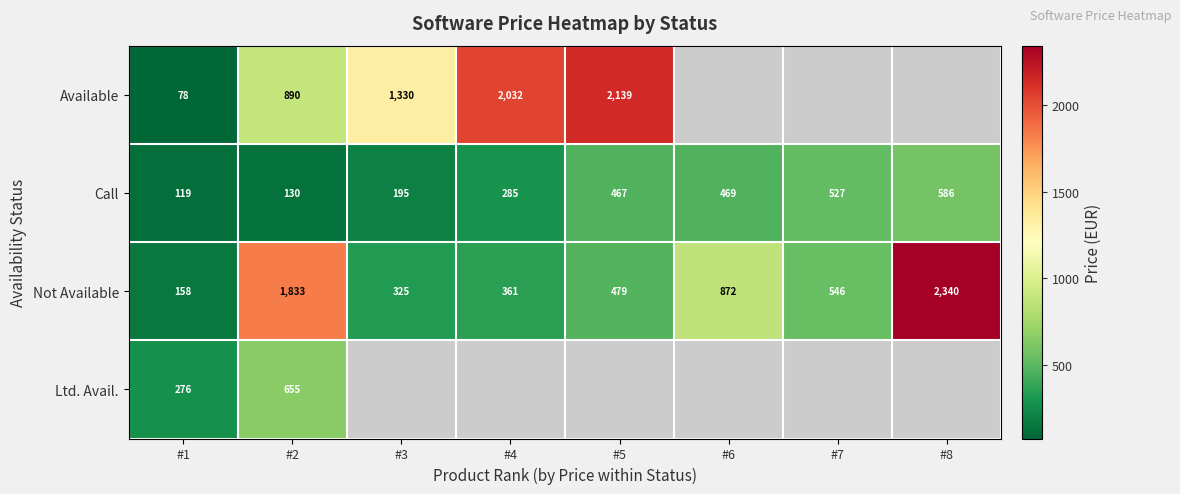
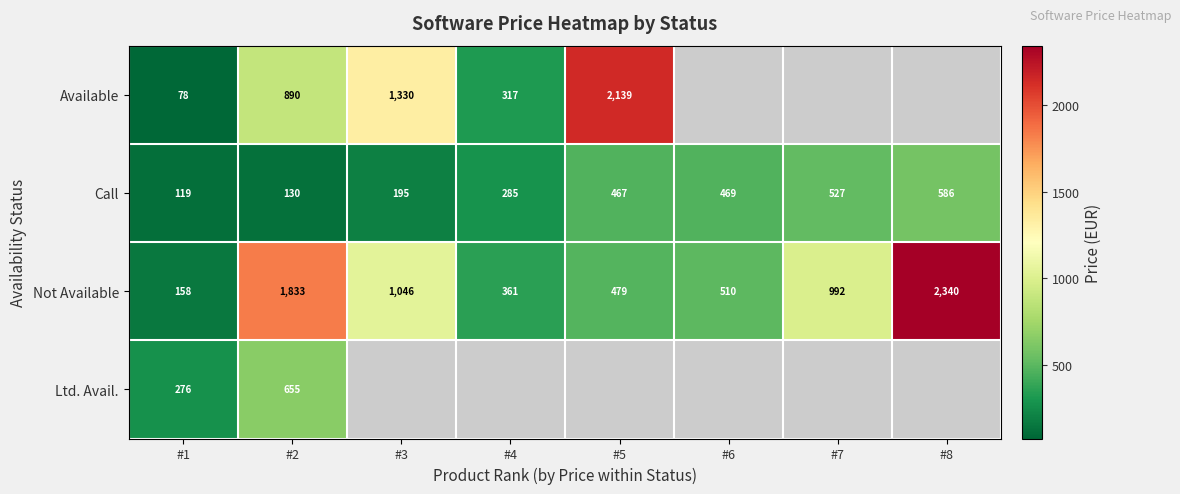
Available, #4: 2,032 -> 317
Not Available, #3: 325 -> 1,046
Not Available, #6: 872 -> 510
Not Available, #7: 546 -> 992
